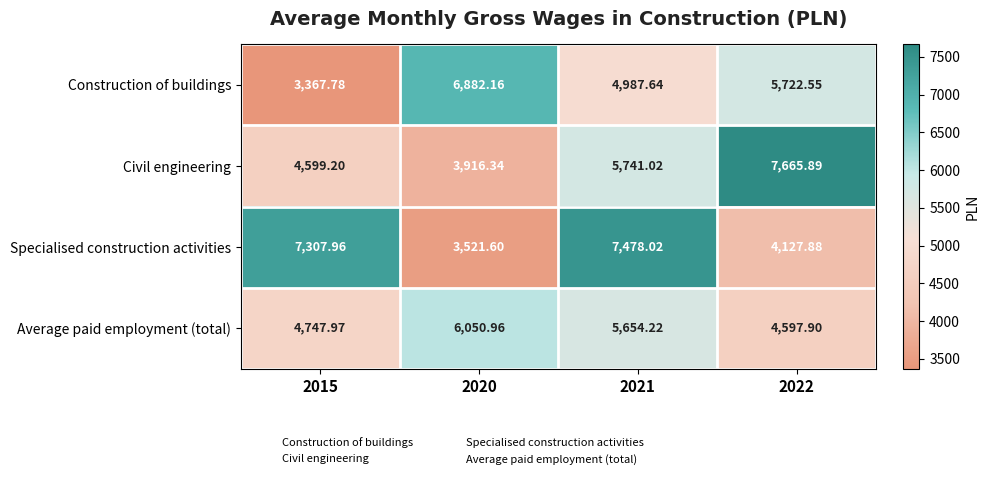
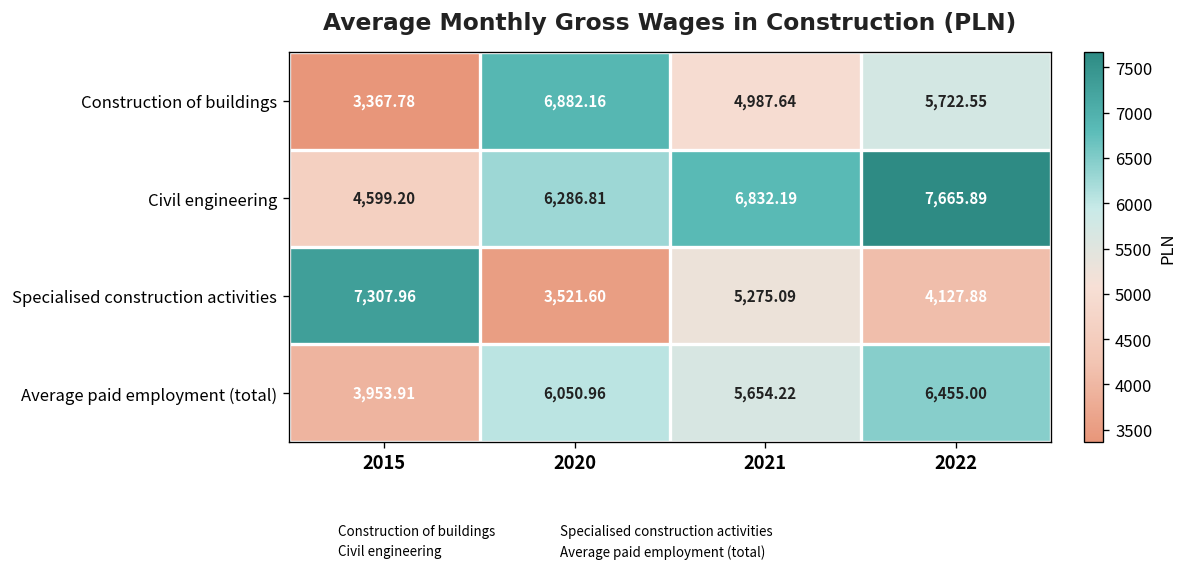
Civil engineering, 2020: 3,916.34 -> 6,286.81
Civil engineering, 2021: 5,741.02 -> 6,832.19
Specialised construction activities, 2021: 7,478.02 -> 5,275.09
Average paid employment (total), 2015: 4,747.97 -> 3,953.91
Average paid employment (total), 2022: 4,597.90 -> 6,455.00
